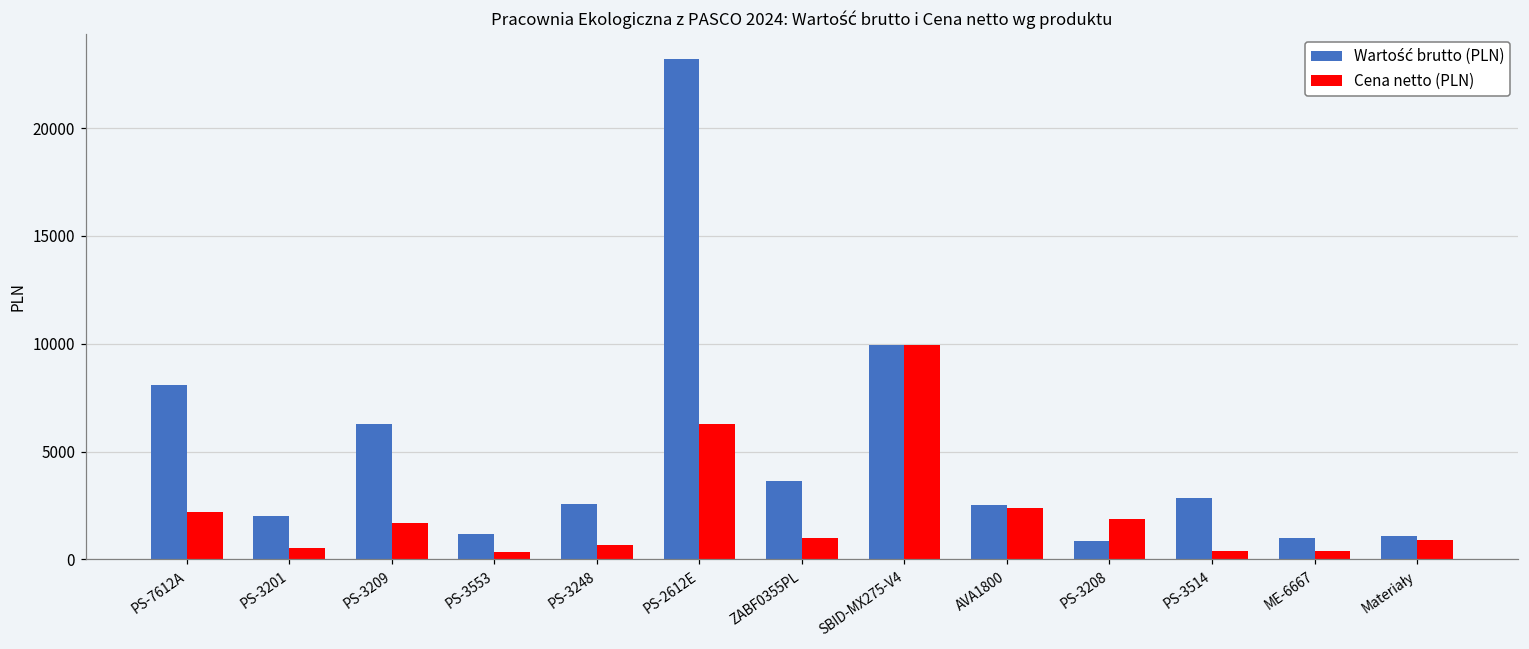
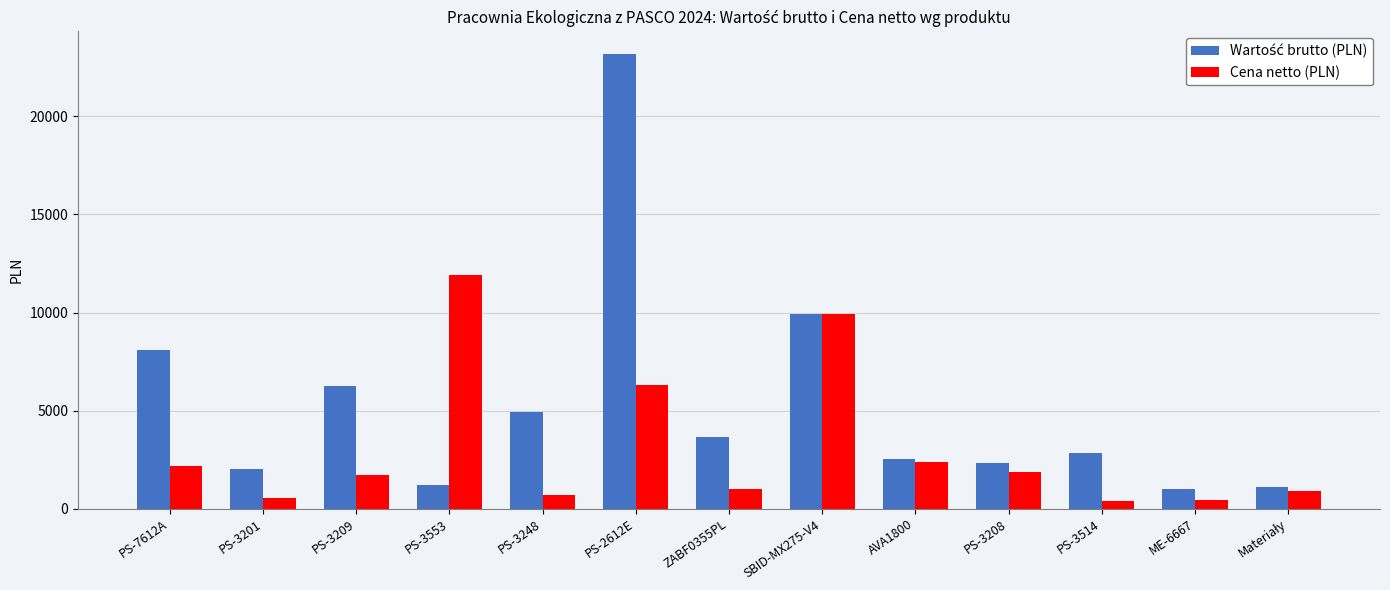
Cena netto (PLN), PS-3553: 300 -> 11900
Wartość brutto (PLN), PS-3248: 2600 -> 4900
Wartość brutto (PLN), PS-3208: 900 -> 2300
